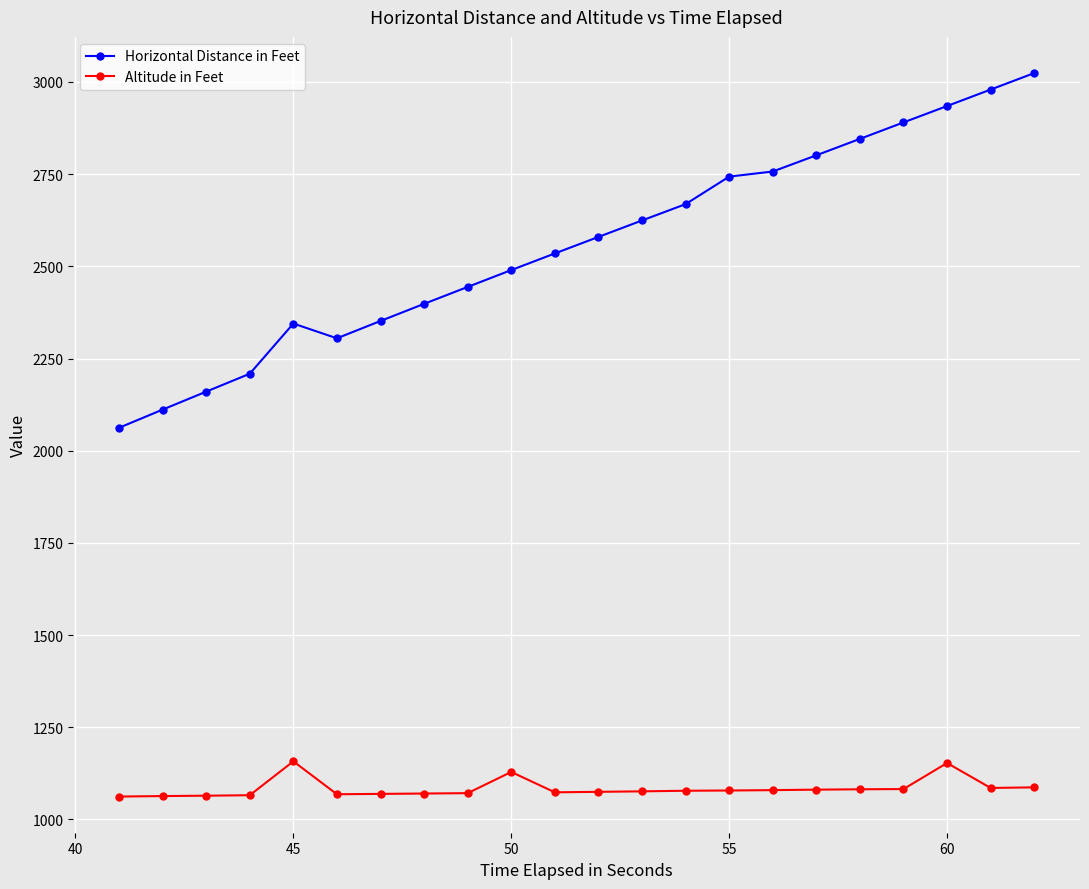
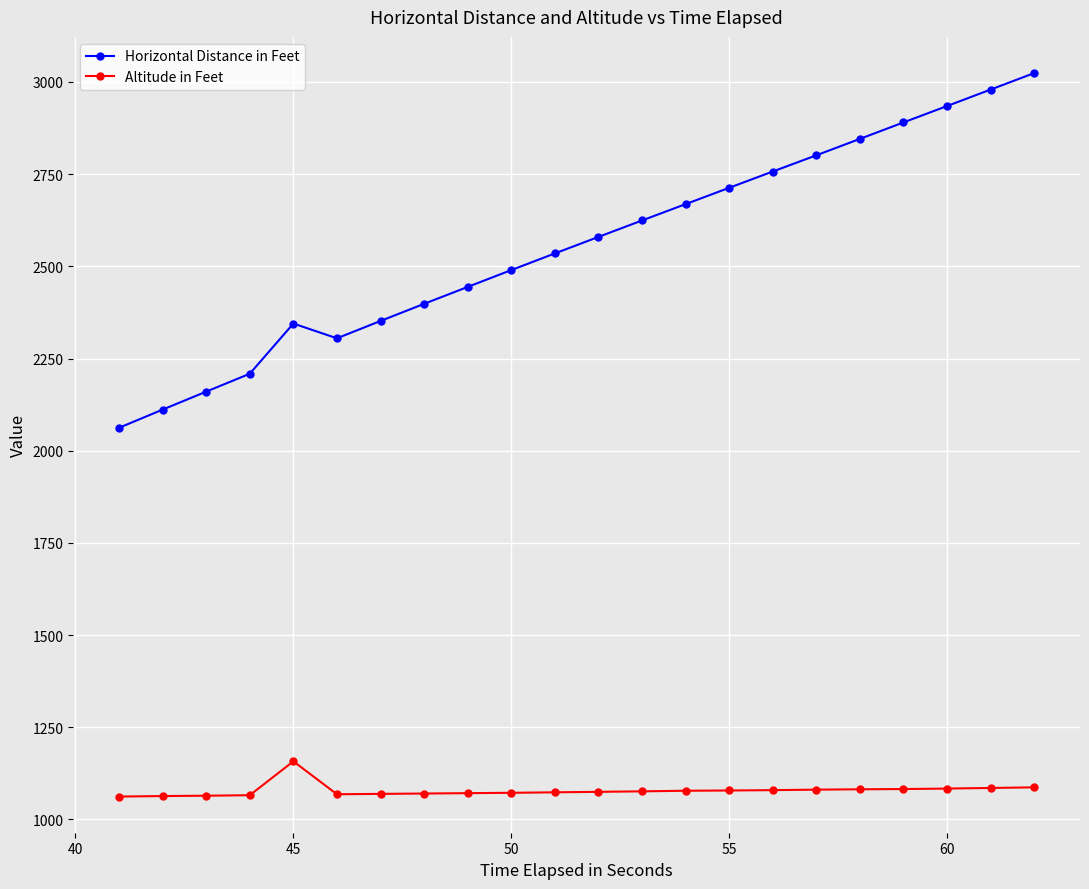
Altitude in Feet, 50: 1130 -> 1070
Horizontal Distance in Feet, 55: 2740 -> 2710
Altitude in Feet, 60: 1150 -> 1080
